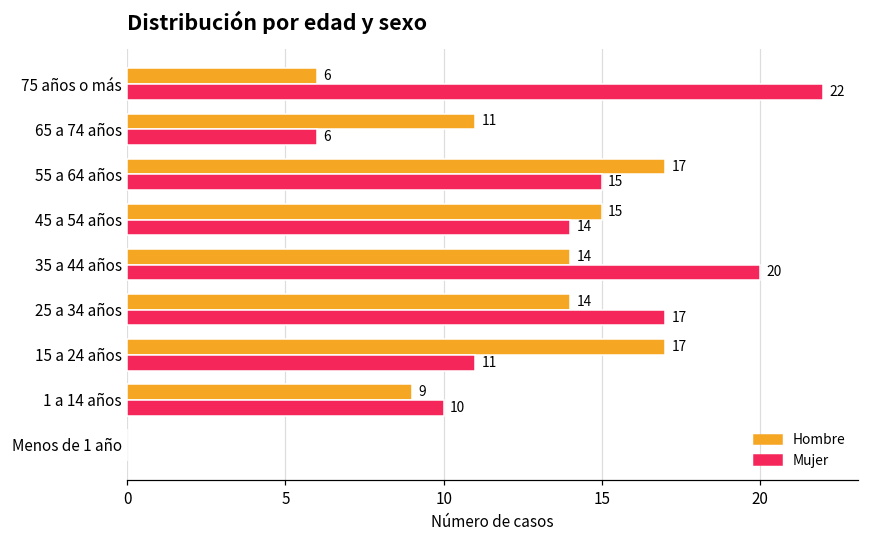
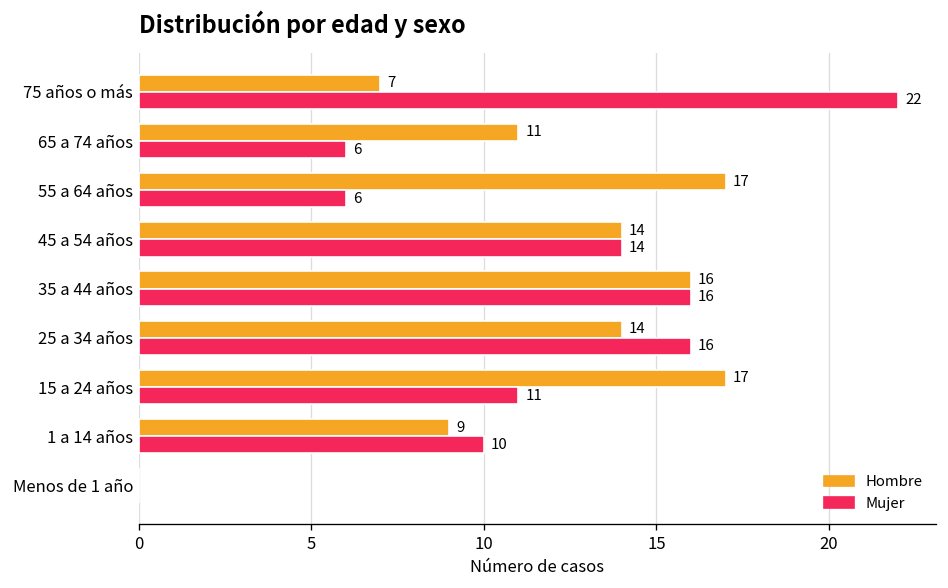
Hombre, 75 años o más: 6 -> 7
Mujer, 55 a 64 años: 15 -> 6
Hombre, 45 a 54 años: 15 -> 14
Hombre, 35 a 44 años: 14 -> 16
Mujer, 35 a 44 años: 20 -> 16
Mujer, 25 a 34 años: 17 -> 16
